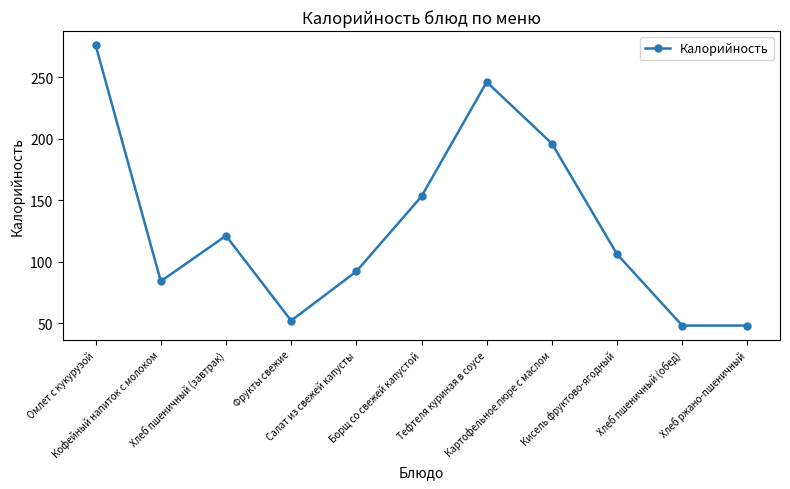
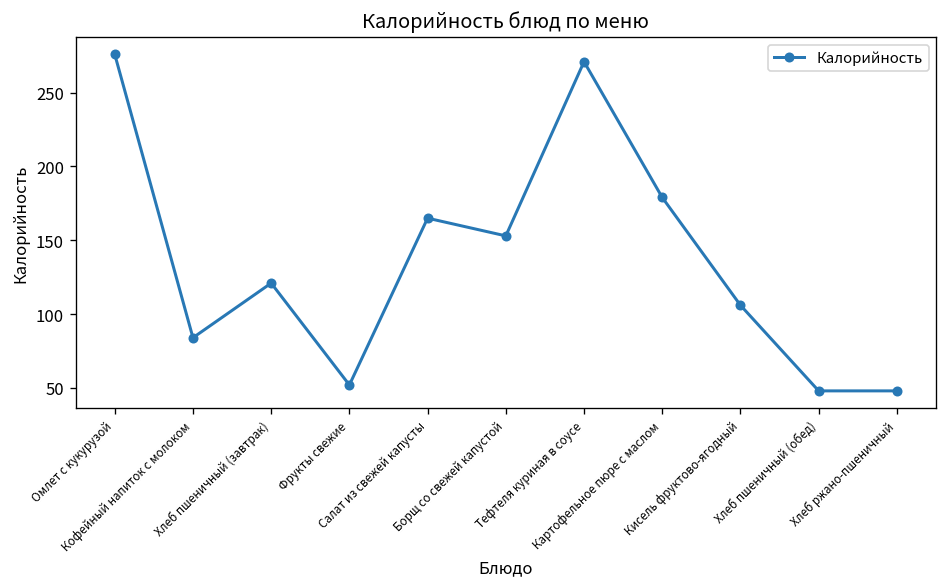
Салат из свежей капусты: 92 -> 165
Тефтеля куриная в соусе: 246 -> 271
Картофельное пюре с маслом: 196 -> 179
